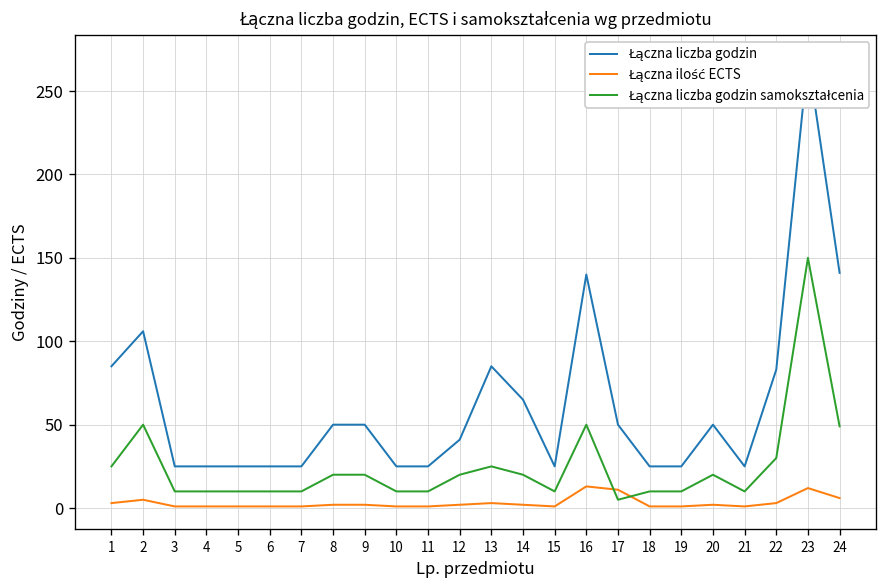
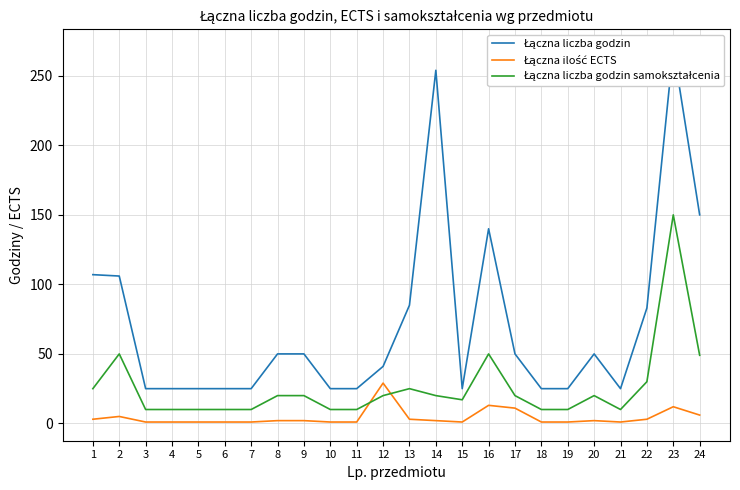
Łączna liczba godzin, 1: 85 -> 107
Łączna ilość ECTS, 12: 2 -> 29
Łączna liczba godzin, 14: 65 -> 254
Łączna liczba godzin samokształcenia, 15: 10 -> 17
Łączna liczba godzin samokształcenia, 17: 5 -> 20
Łączna liczba godzin, 24: 141 -> 150
